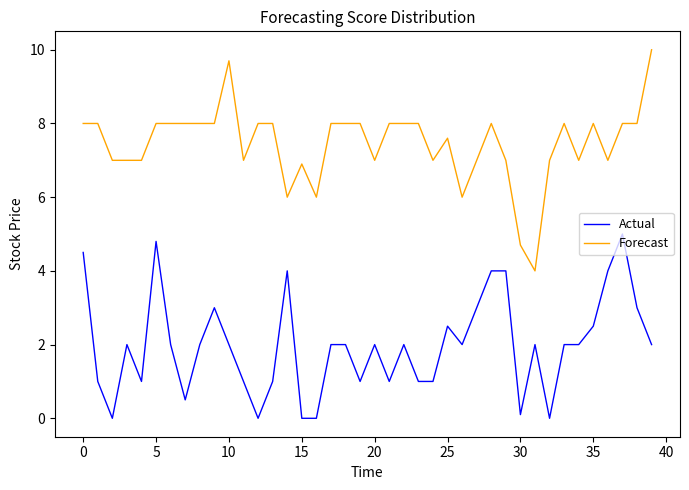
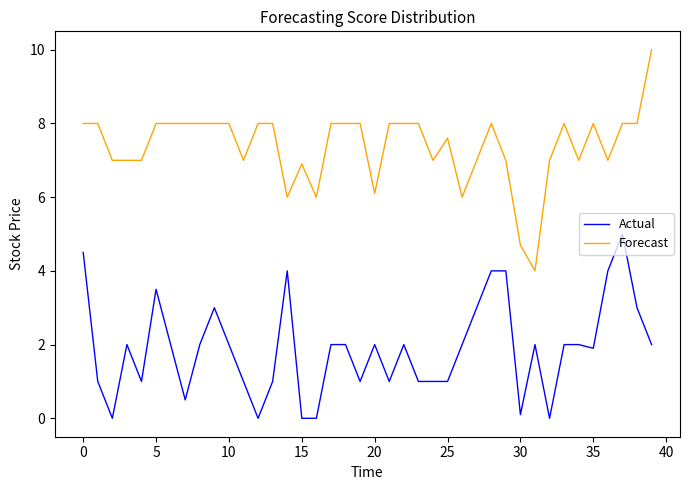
Actual, 5: 4.8 -> 3.5
Forecast, 10: 9.7 -> 8.0
Forecast, 20: 7.0 -> 6.1
Actual, 25: 2.5 -> 1.0
Actual, 35: 2.5 -> 1.9
